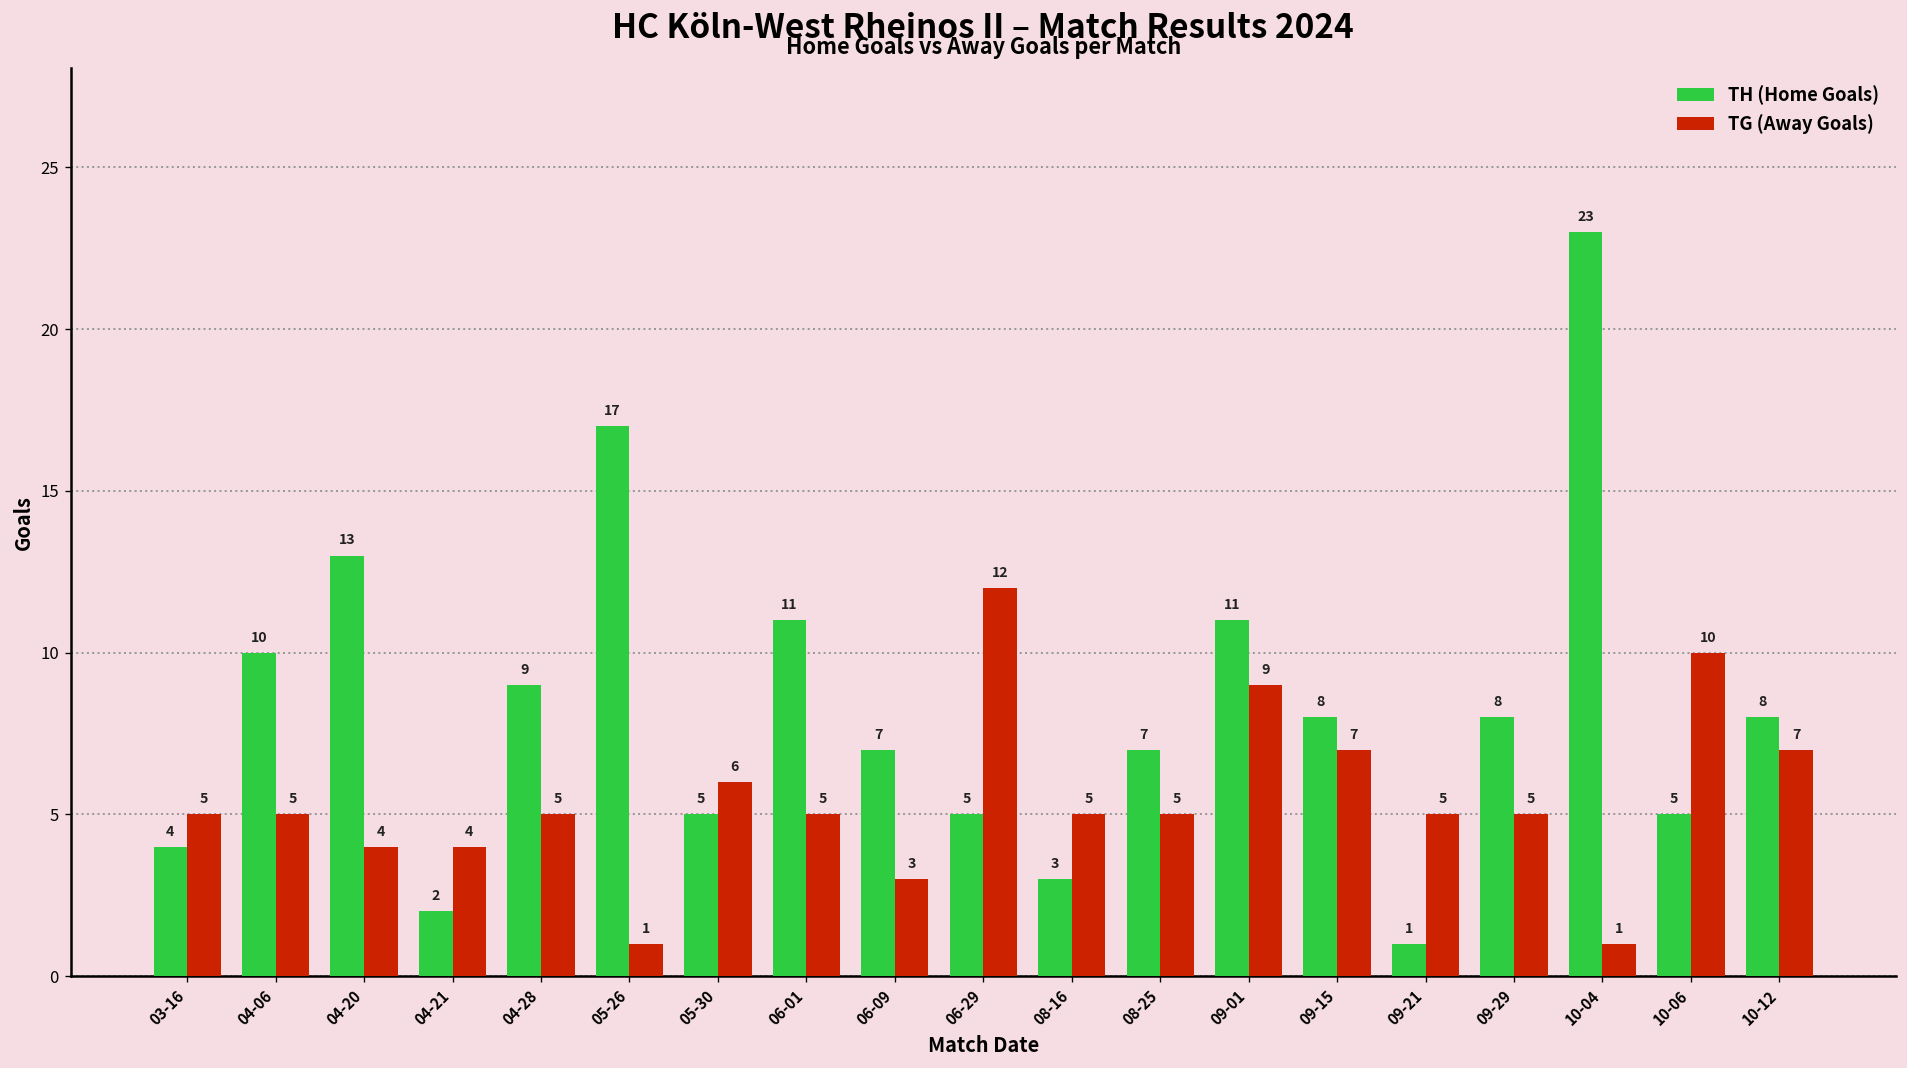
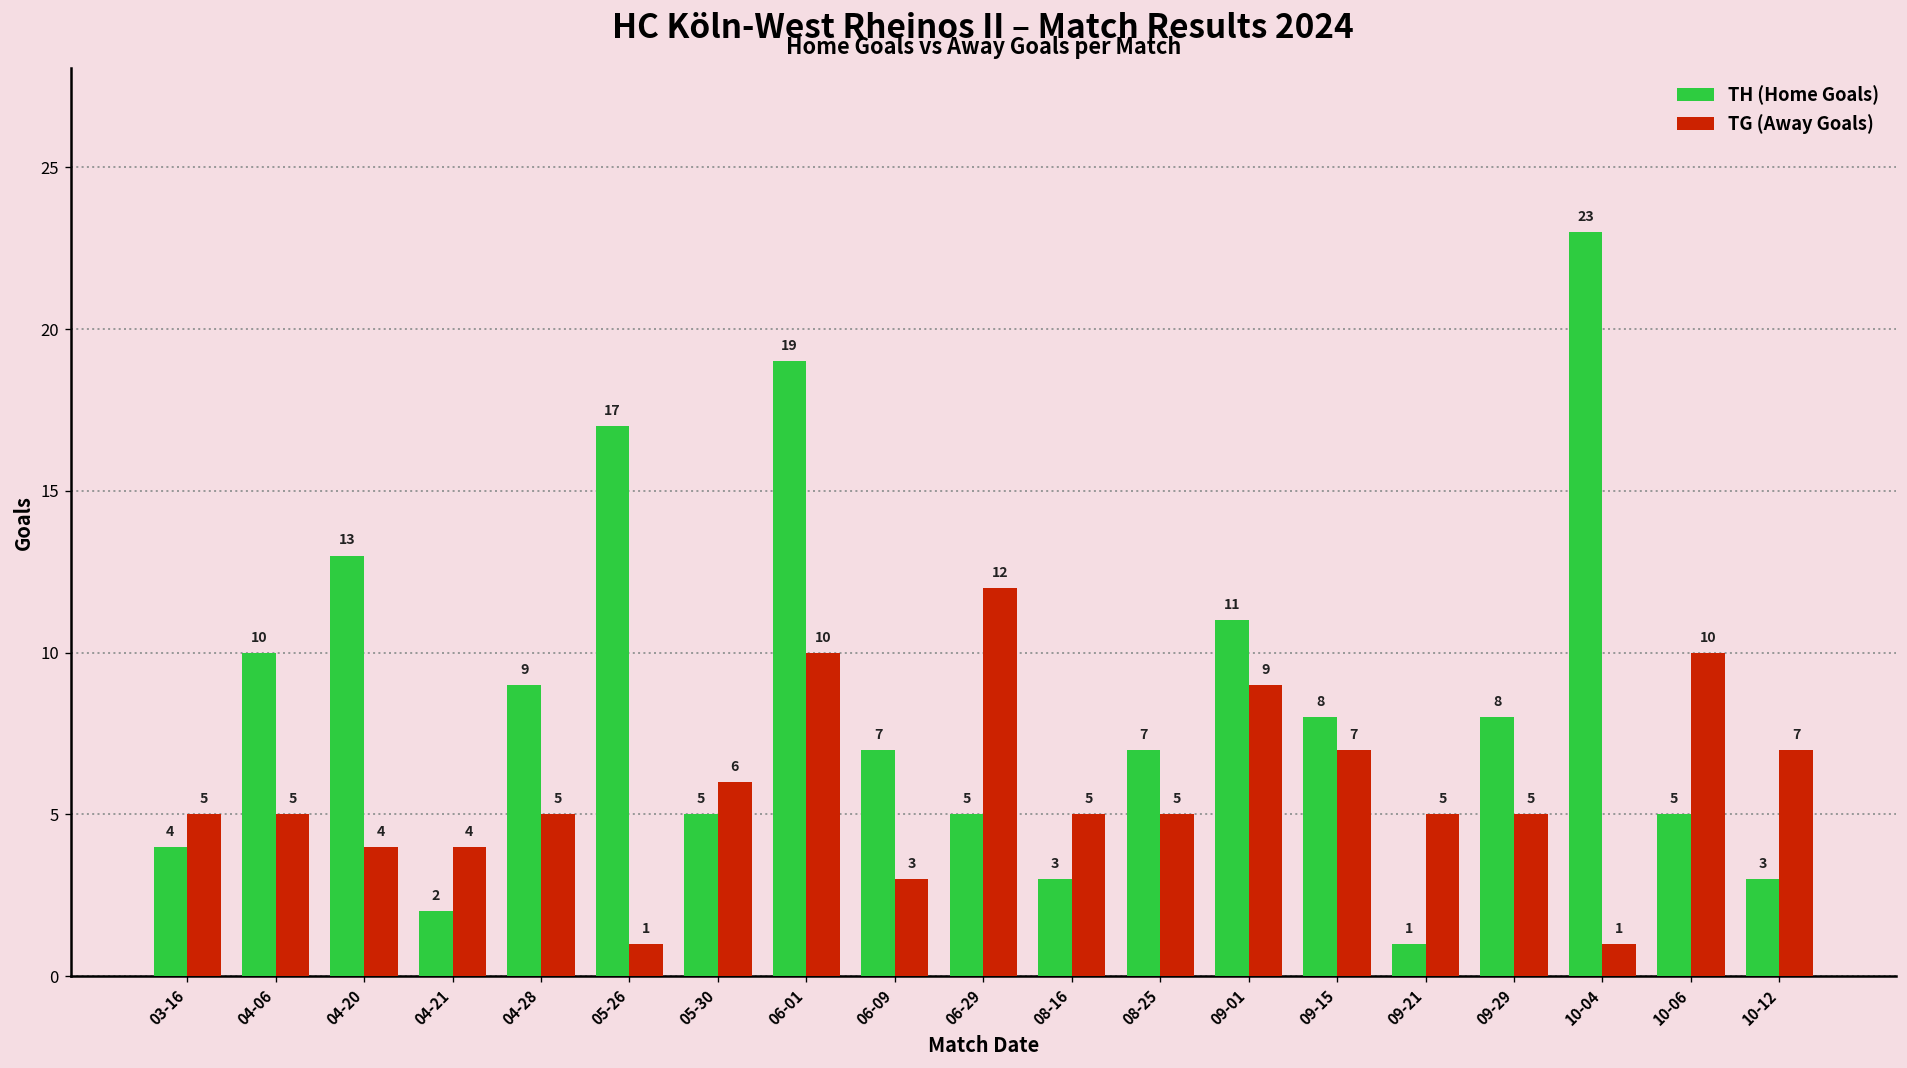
TH (Home Goals), 06-01: 11 -> 19
TG (Away Goals), 06-01: 5 -> 10
TH (Home Goals), 10-12: 8 -> 3
